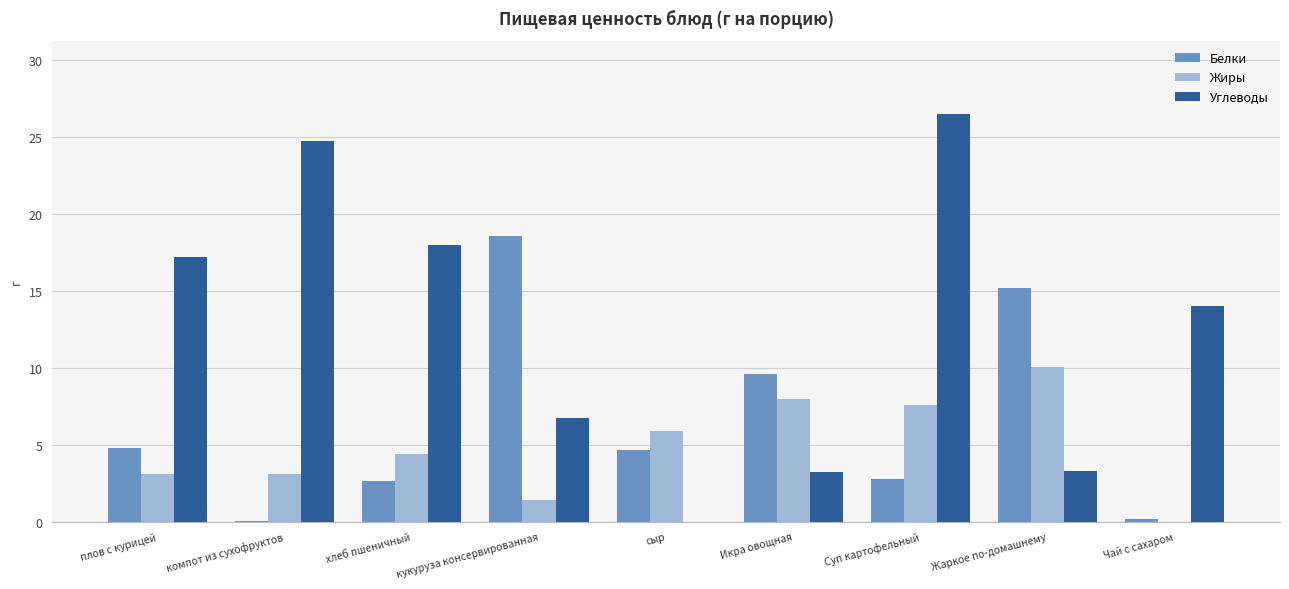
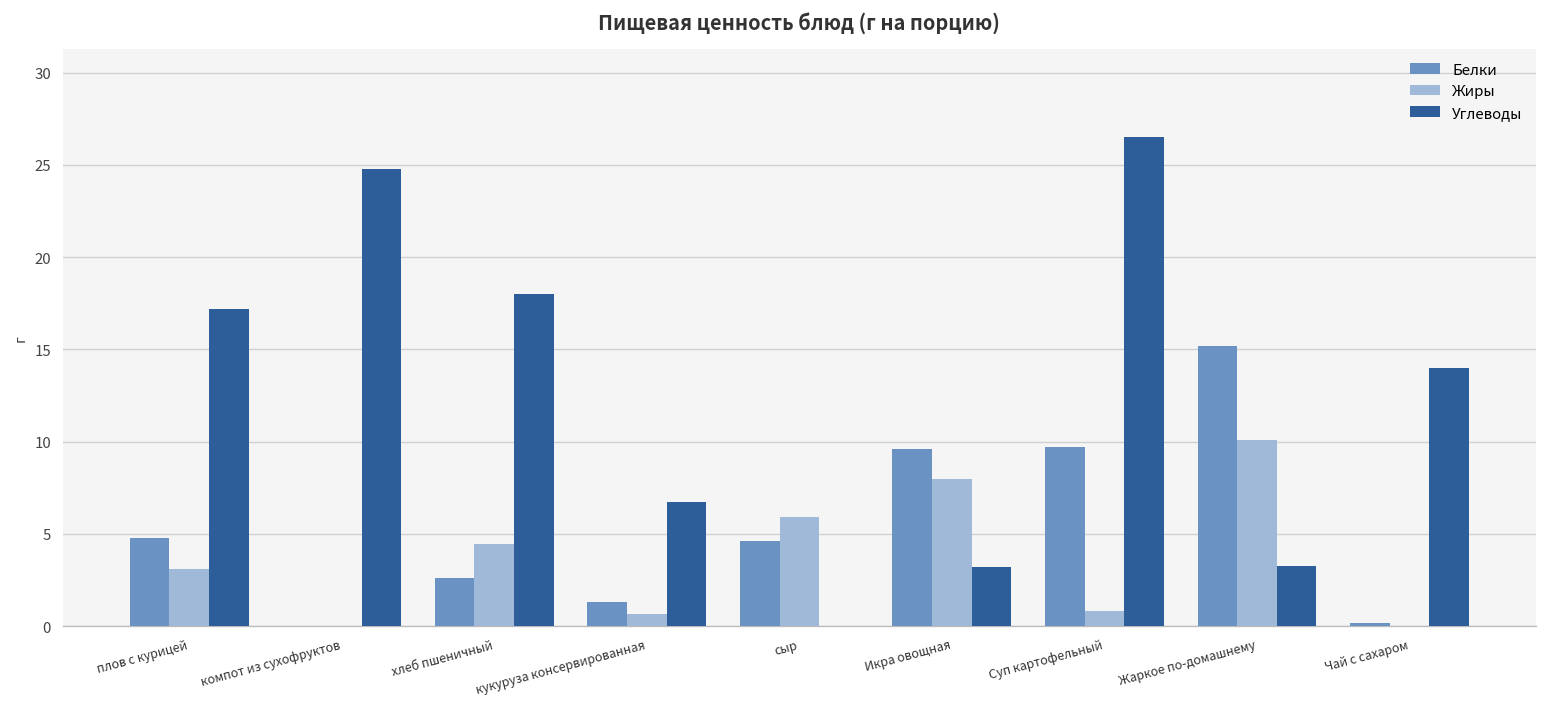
Жиры, компот из сухофруктов: 3.1 -> 0.0
Белки, кукуруза консервированная: 18.6 -> 1.3
Жиры, кукуруза консервированная: 1.4 -> 0.7
Белки, Суп картофельный: 2.8 -> 9.7
Жиры, Суп картофельный: 7.6 -> 0.8
